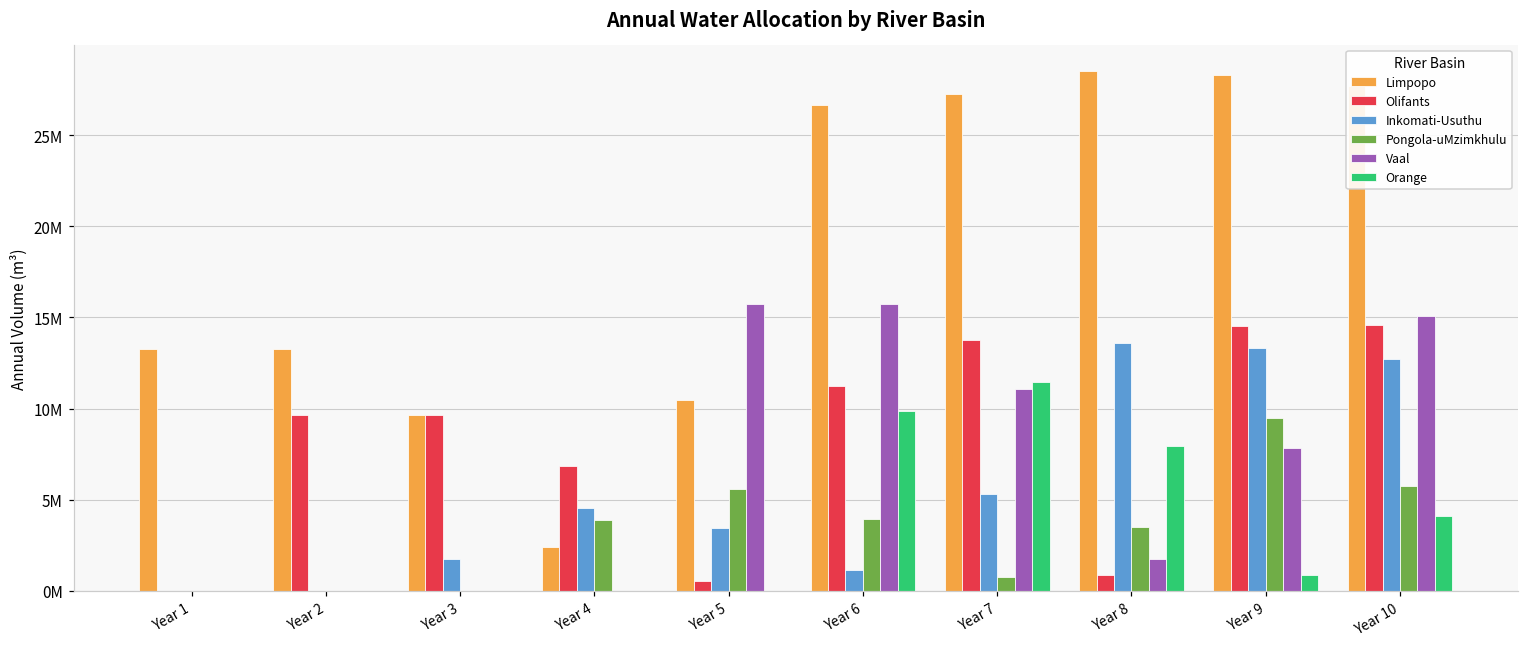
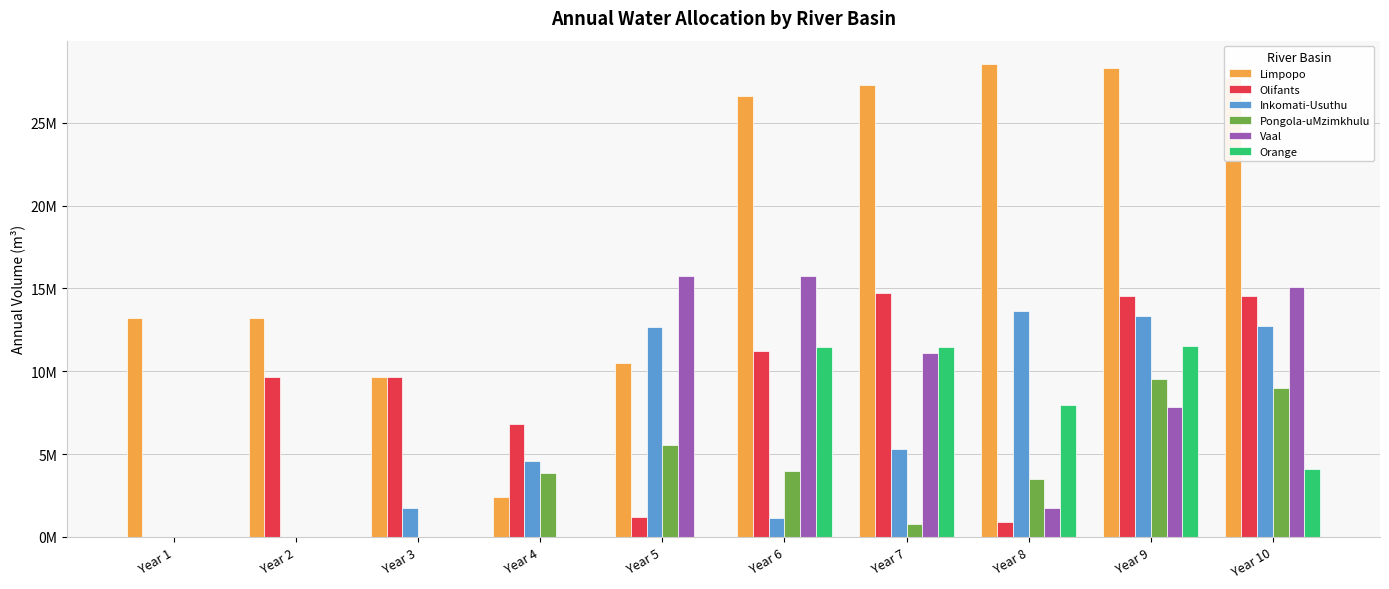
Olifants, Year 5: 500000 -> 1200000
Inkomati-Usuthu, Year 5: 3400000 -> 12700000
Orange, Year 6: 9900000 -> 11500000
Olifants, Year 7: 13800000 -> 14700000
Orange, Year 9: 900000 -> 11500000
Pongola-uMzimkhulu, Year 10: 5700000 -> 9000000
